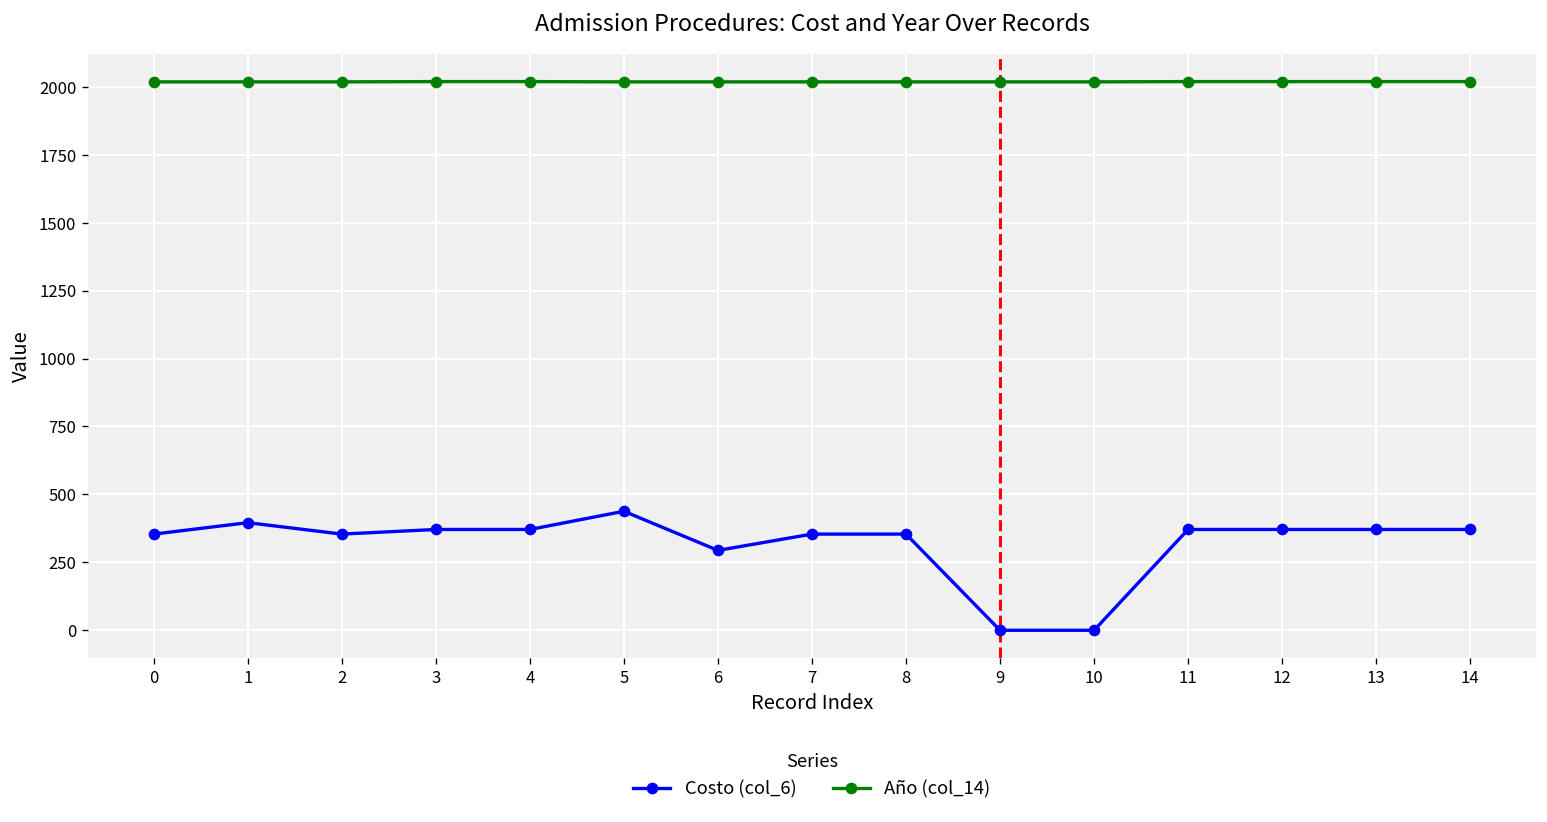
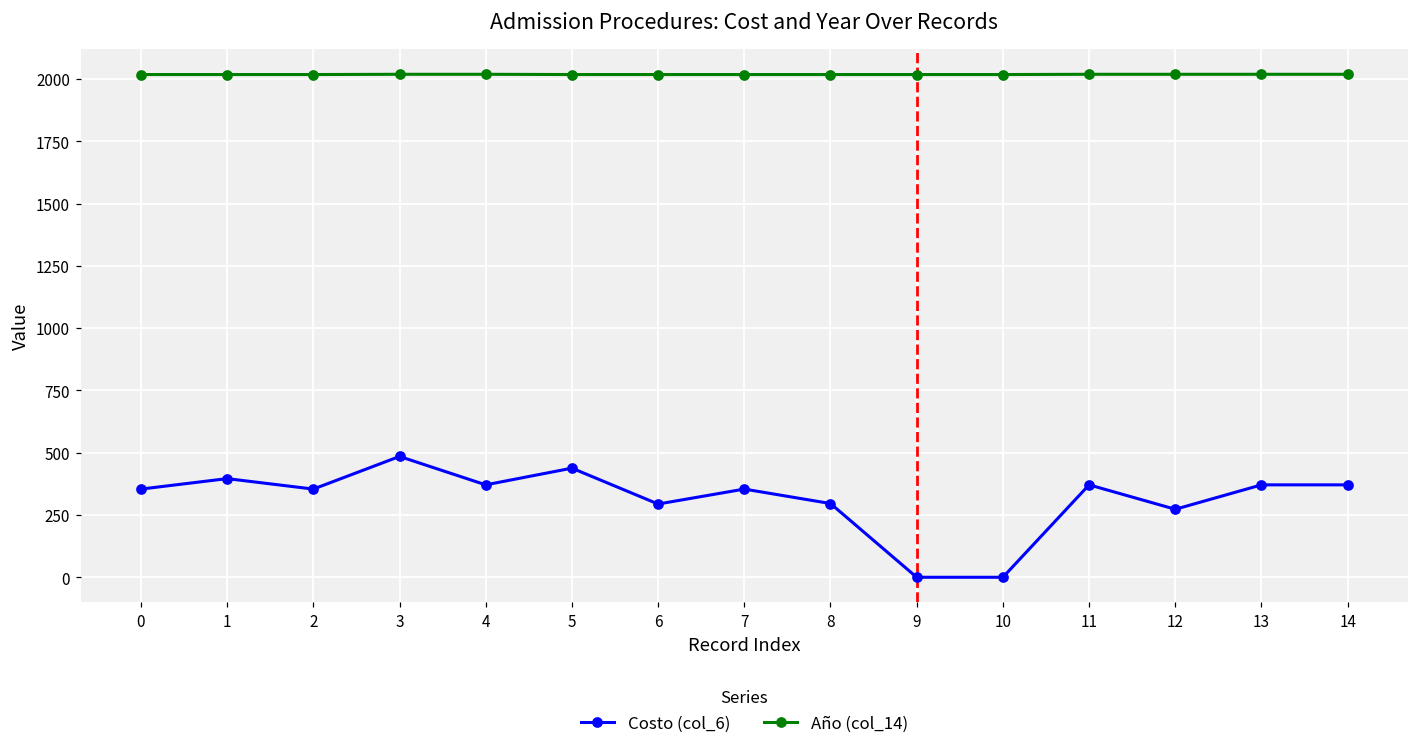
Costo (col_6), 3: 370 -> 490
Costo (col_6), 8: 350 -> 300
Costo (col_6), 12: 370 -> 270
